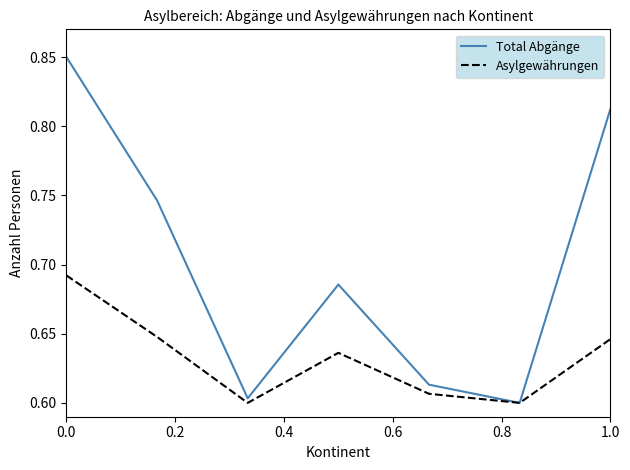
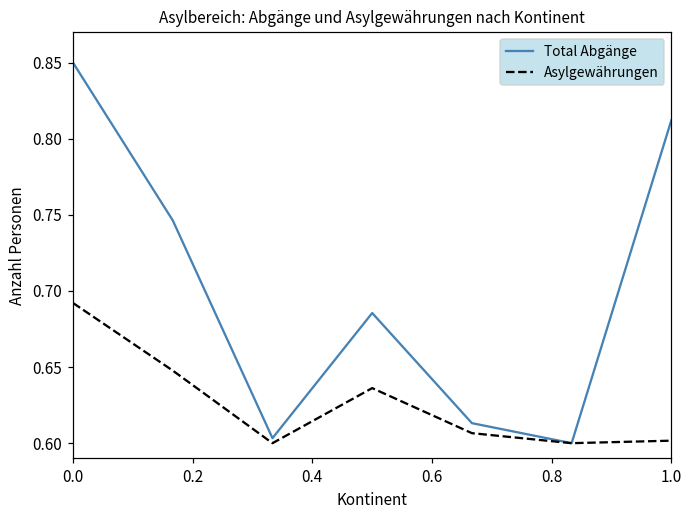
Asylgewährungen, 1.0: 0.646 -> 0.602
